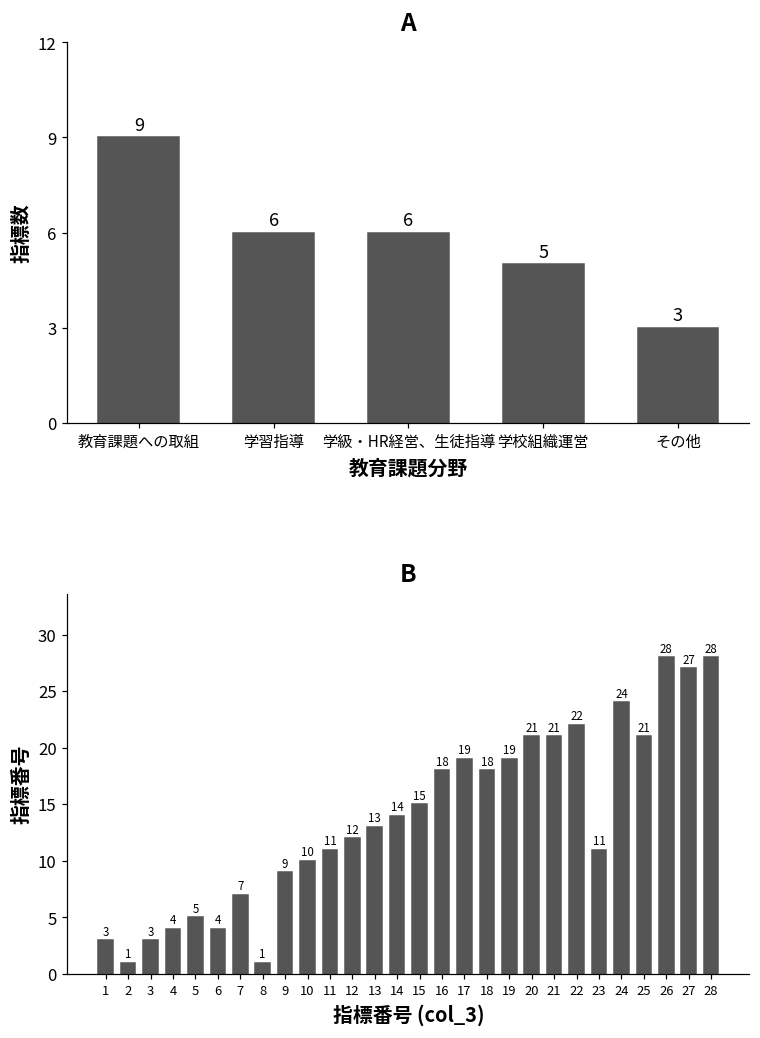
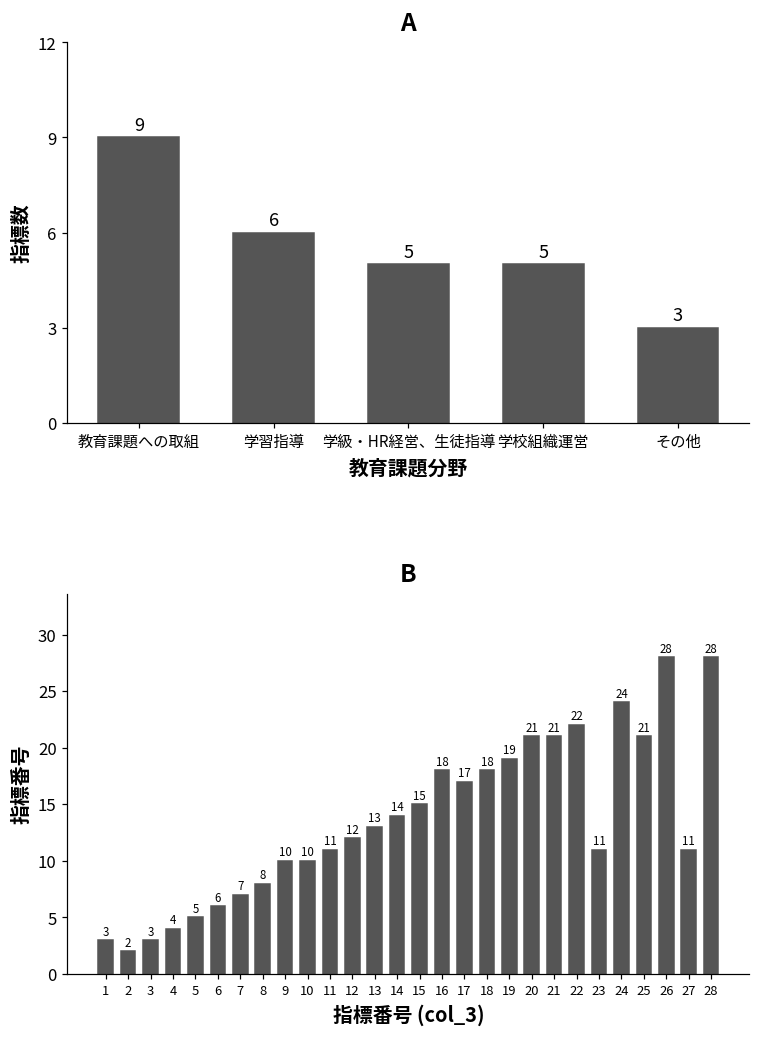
A, 学級・HR経営、生徒指導: 6 -> 5
B, 2: 1 -> 2
B, 6: 4 -> 6
B, 8: 1 -> 8
B, 9: 9 -> 10
B, 17: 19 -> 17
B, 27: 27 -> 11
